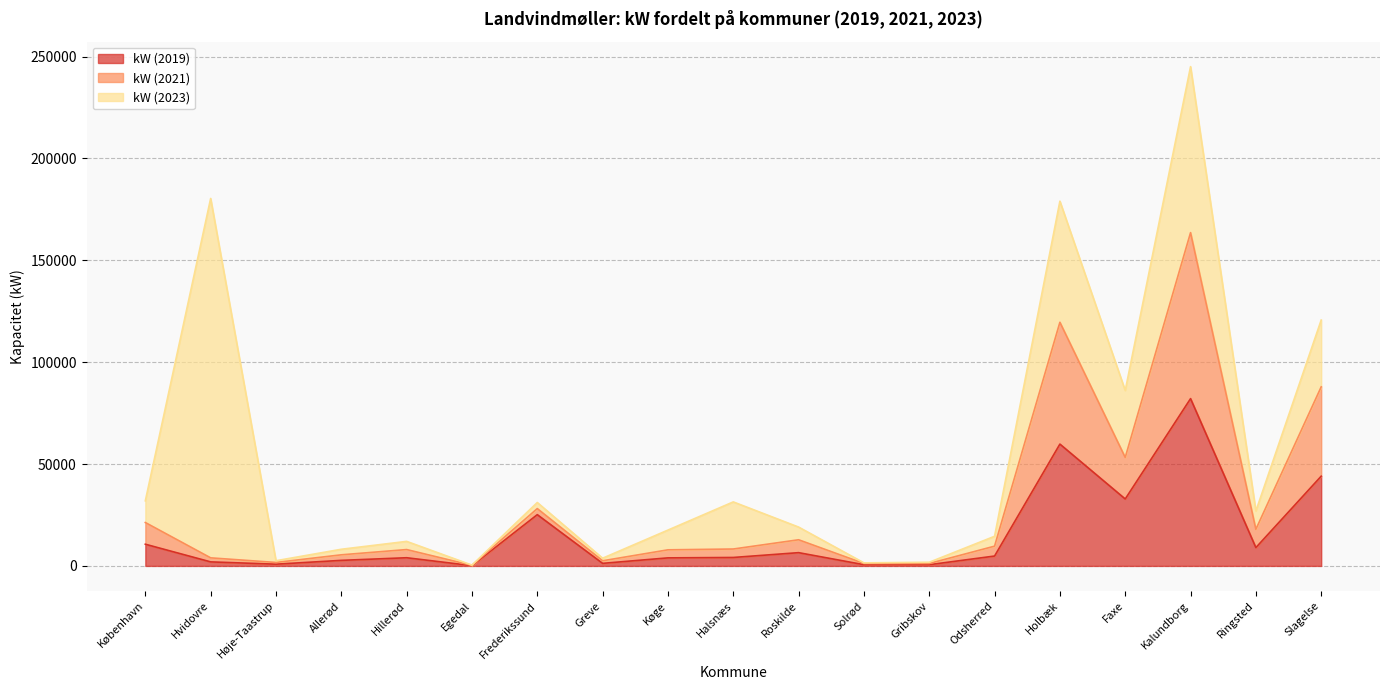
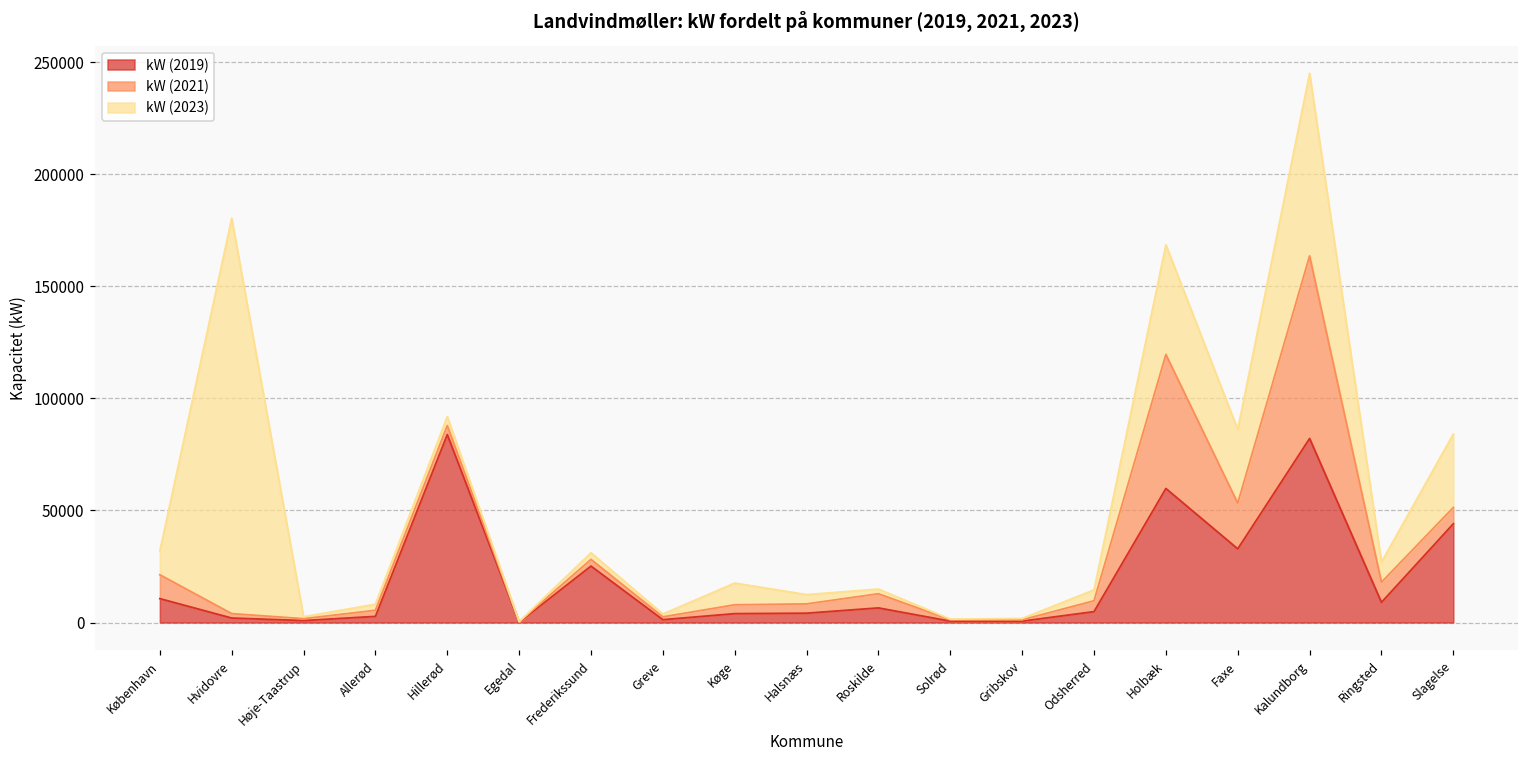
kW (2019), Hillerød: 4000 -> 84000
kW (2023), Halsnæs: 23000 -> 4000
kW (2023), Roskilde: 6000 -> 2000
kW (2023), Holbæk: 59000 -> 49000
kW (2021), Slagelse: 44000 -> 7000
